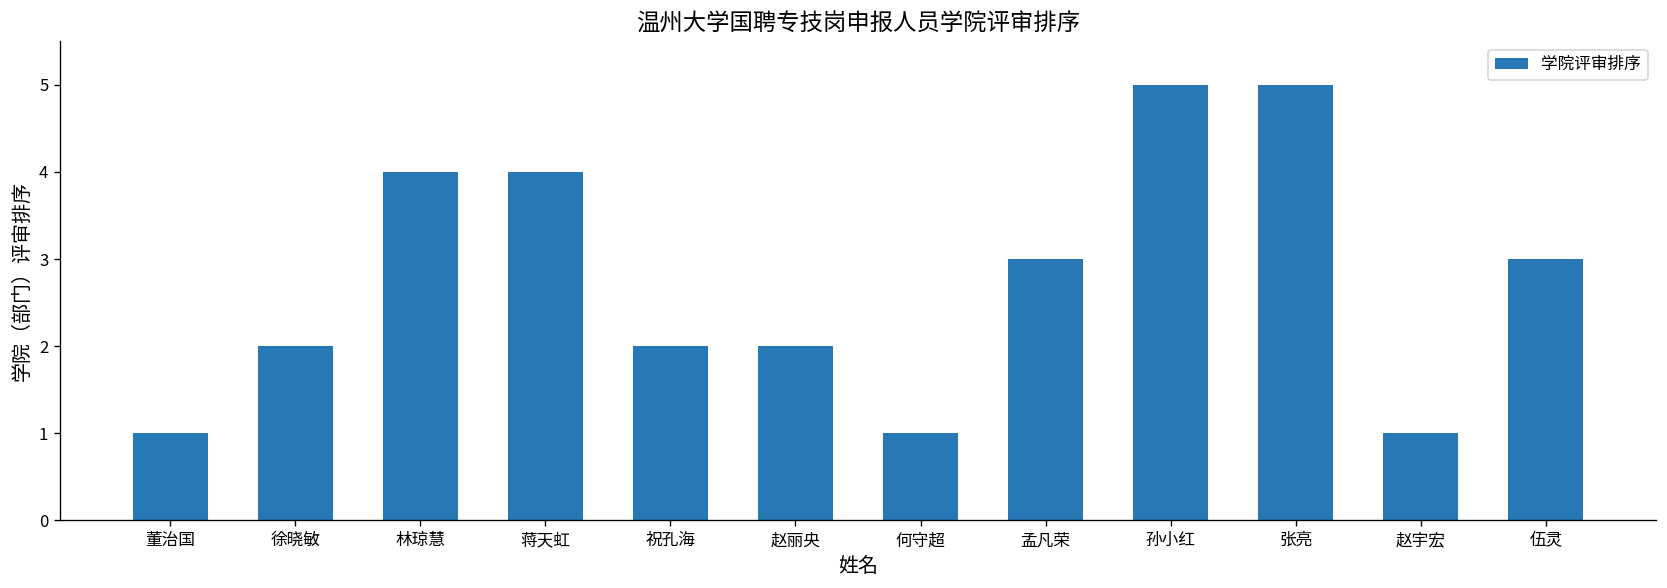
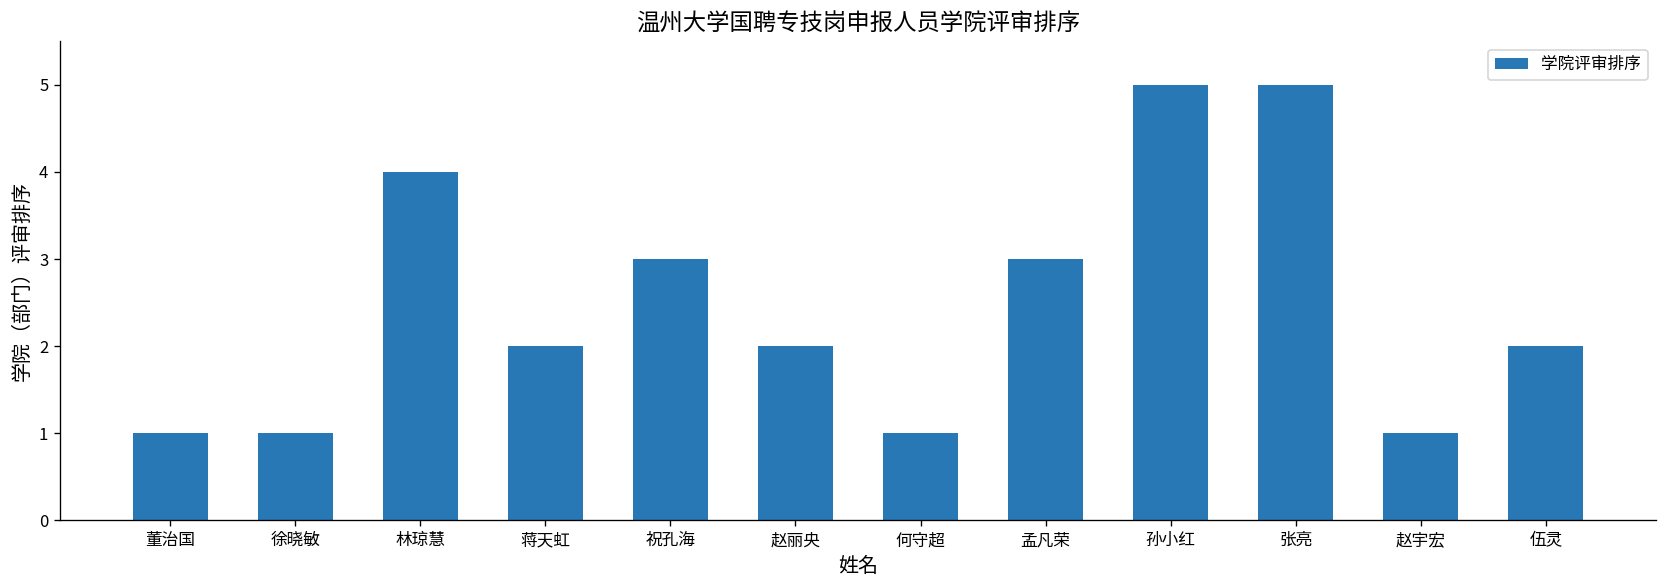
徐晓敏: 2 -> 1
蒋天虹: 4 -> 2
祝孔海: 2 -> 3
伍灵: 3 -> 2
